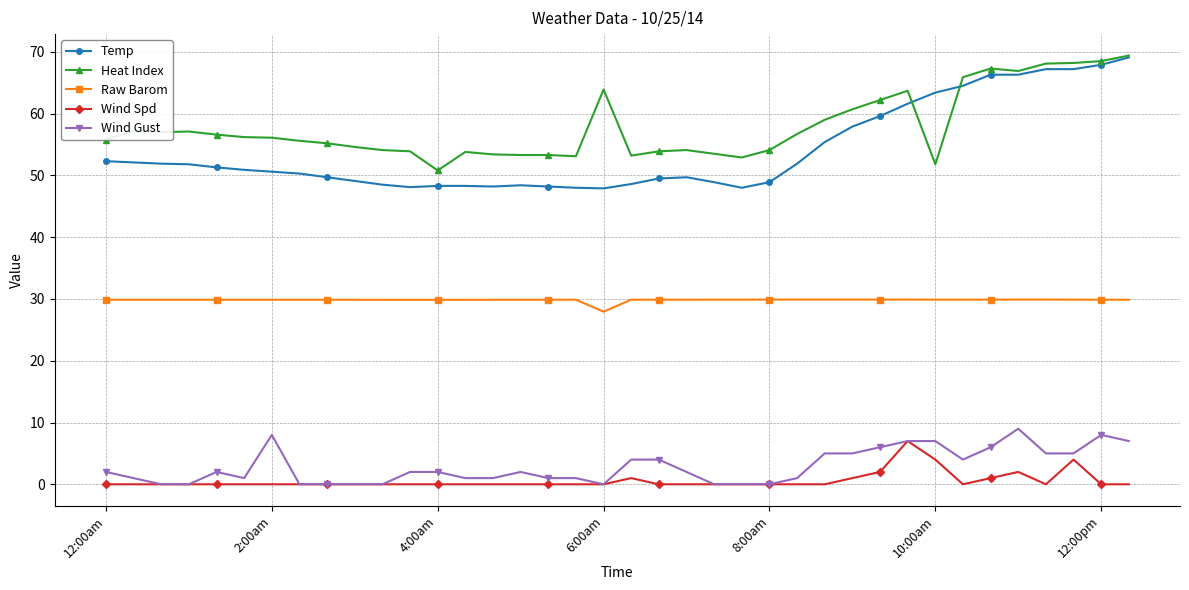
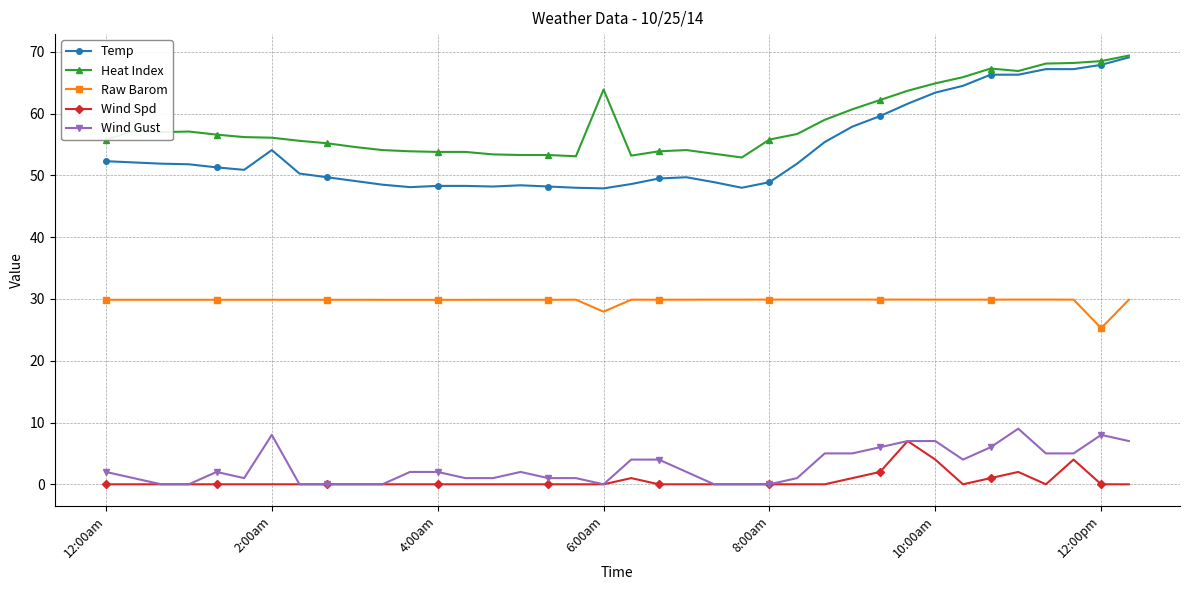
Temp, 2:00am: 51 -> 54
Heat Index, 4:00am: 51 -> 54
Heat Index, 8:00am: 54 -> 56
Heat Index, 10:00am: 52 -> 65
Raw Barom, 12:00pm: 30 -> 25
